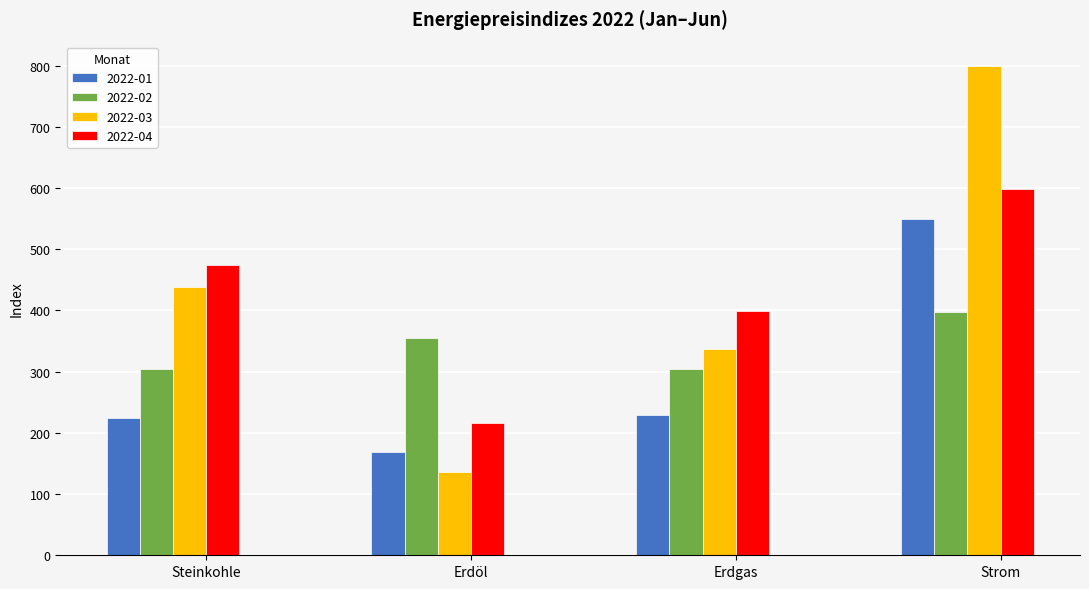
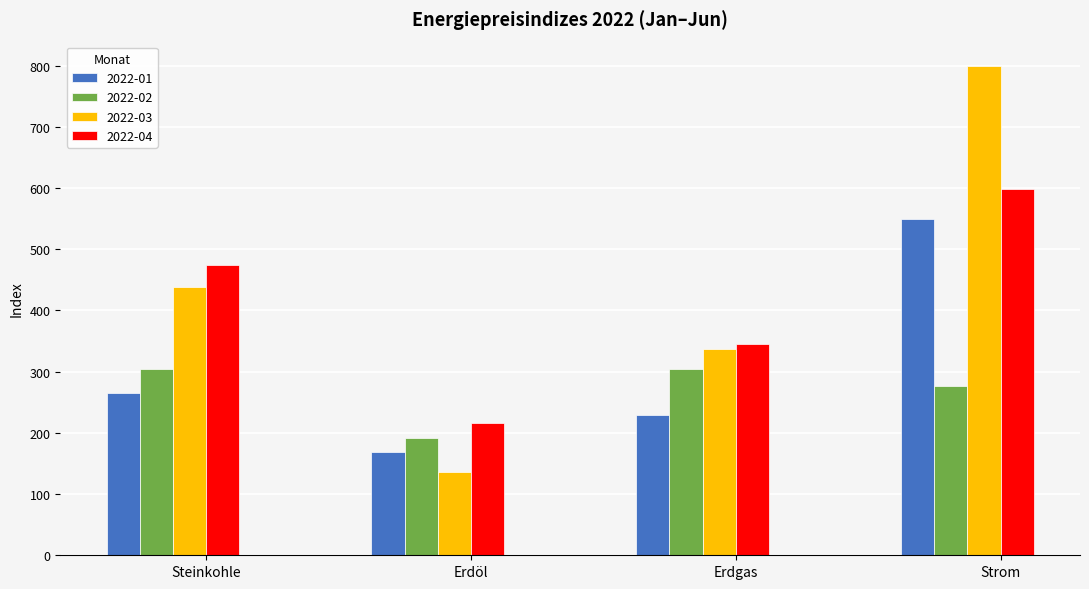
2022-01, Steinkohle: 230 -> 260
2022-02, Erdöl: 360 -> 190
2022-04, Erdgas: 400 -> 340
2022-02, Strom: 400 -> 280
